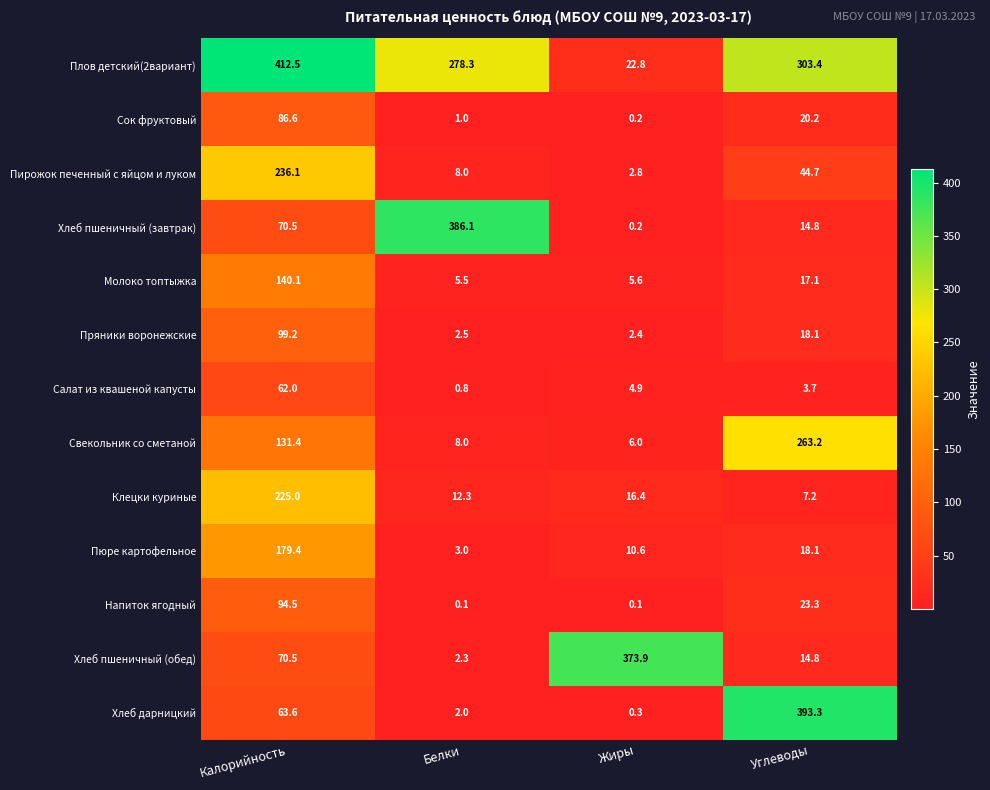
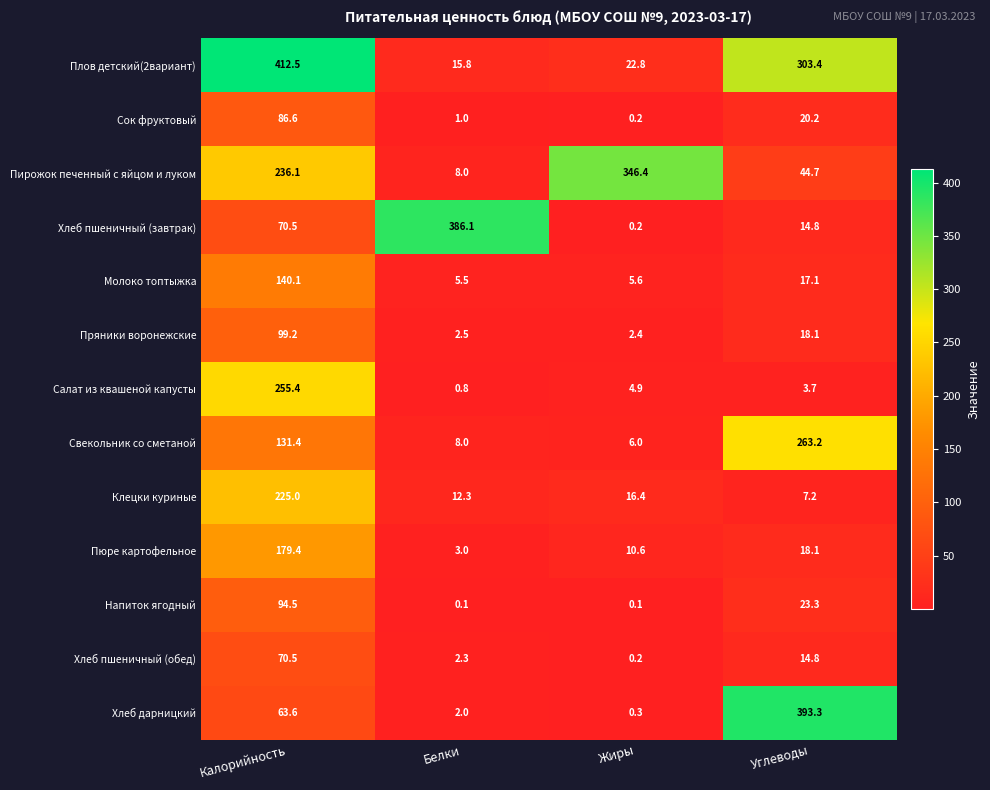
Плов детский(2вариант), Белки: 278.3 -> 15.8
Пирожок печенный с яйцом и луком, Жиры: 2.8 -> 346.4
Салат из квашеной капусты, Калорийность: 62.0 -> 255.4
Хлеб пшеничный (обед), Жиры: 373.9 -> 0.2
